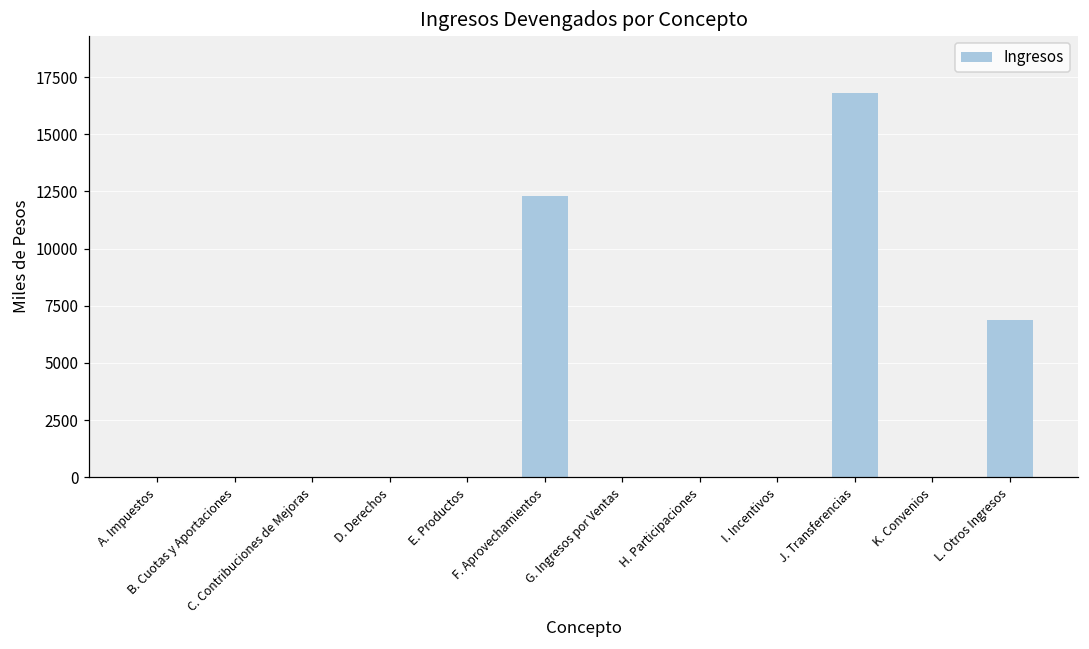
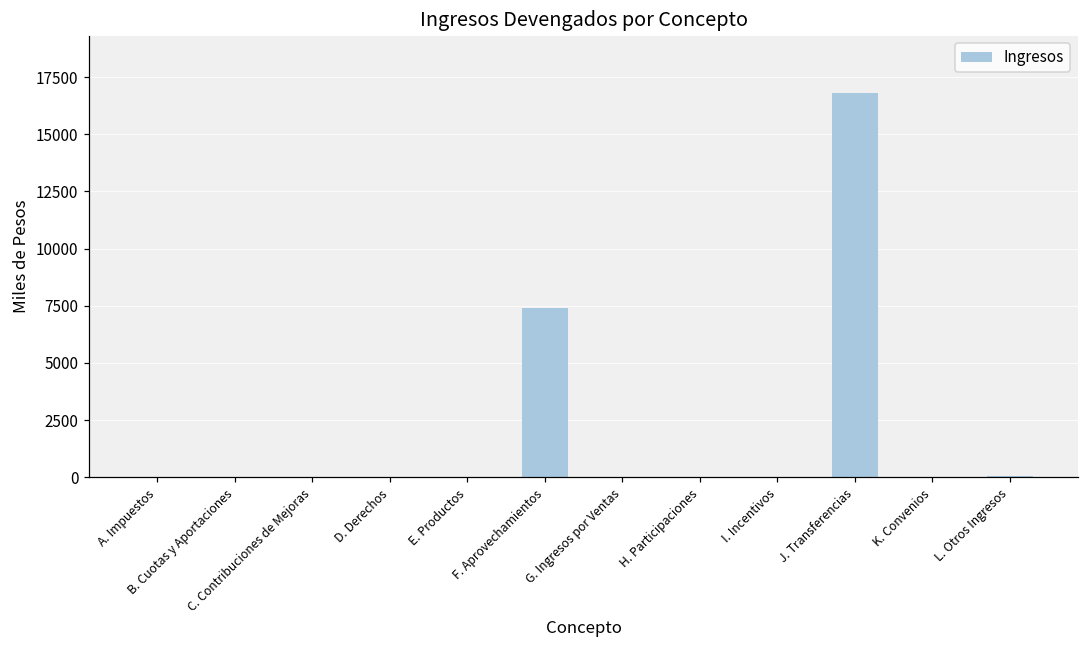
F. Aprovechamientos: 12300 -> 7400
L. Otros Ingresos: 6900 -> 0
